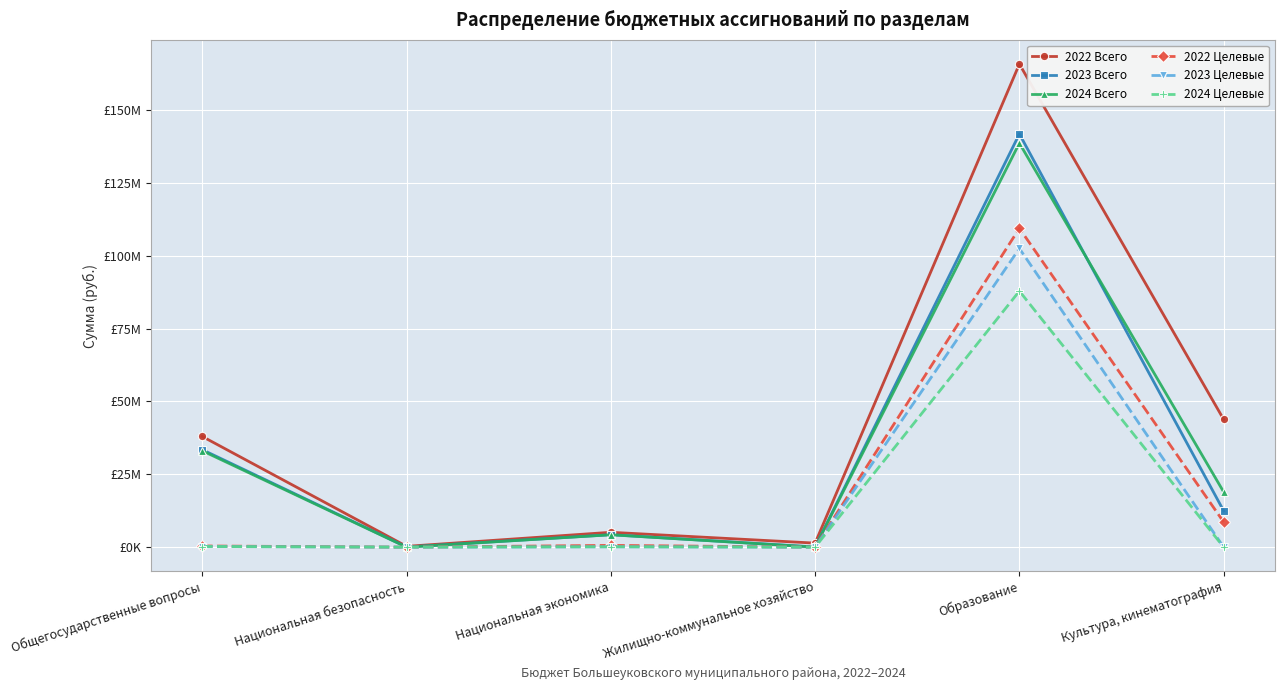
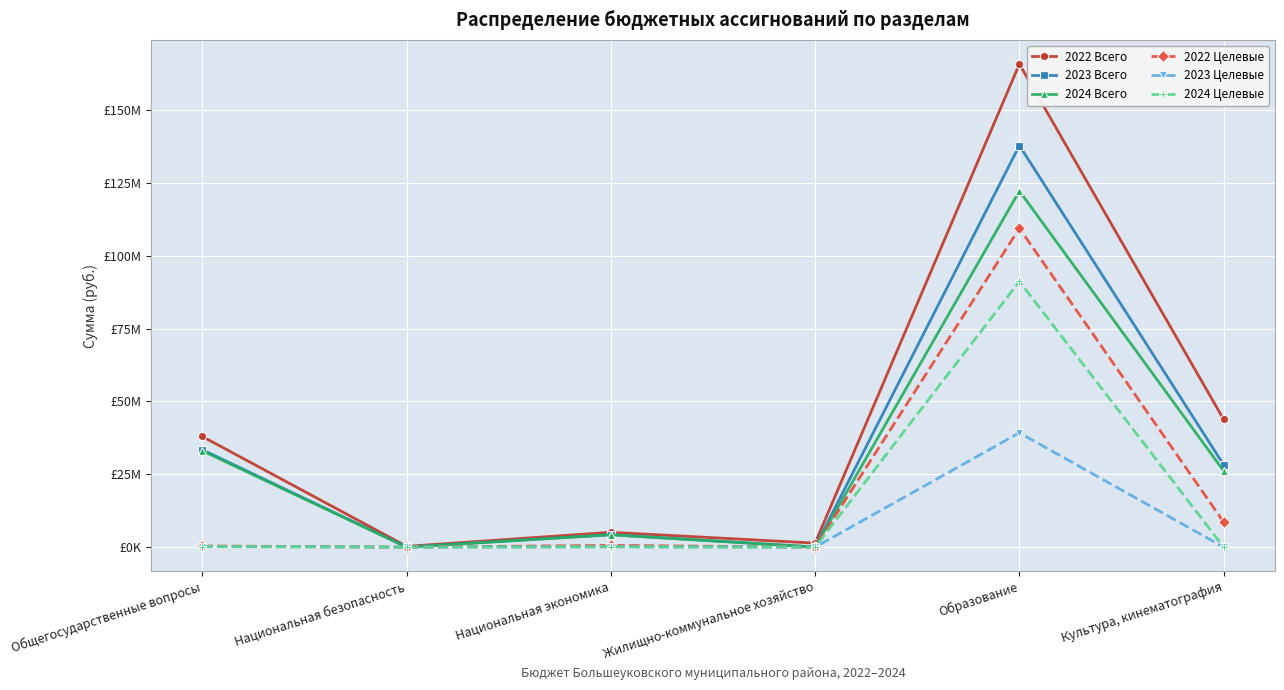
2023 Всего, Образование: £142000000 -> £138000000
2024 Всего, Образование: £139000000 -> £122000000
2023 Целевые, Образование: £102000000 -> £39000000
2024 Целевые, Образование: £88000000 -> £91000000
2023 Всего, Культура, кинематография: £12000000 -> £28000000
2024 Всего, Культура, кинематография: £19000000 -> £26000000
